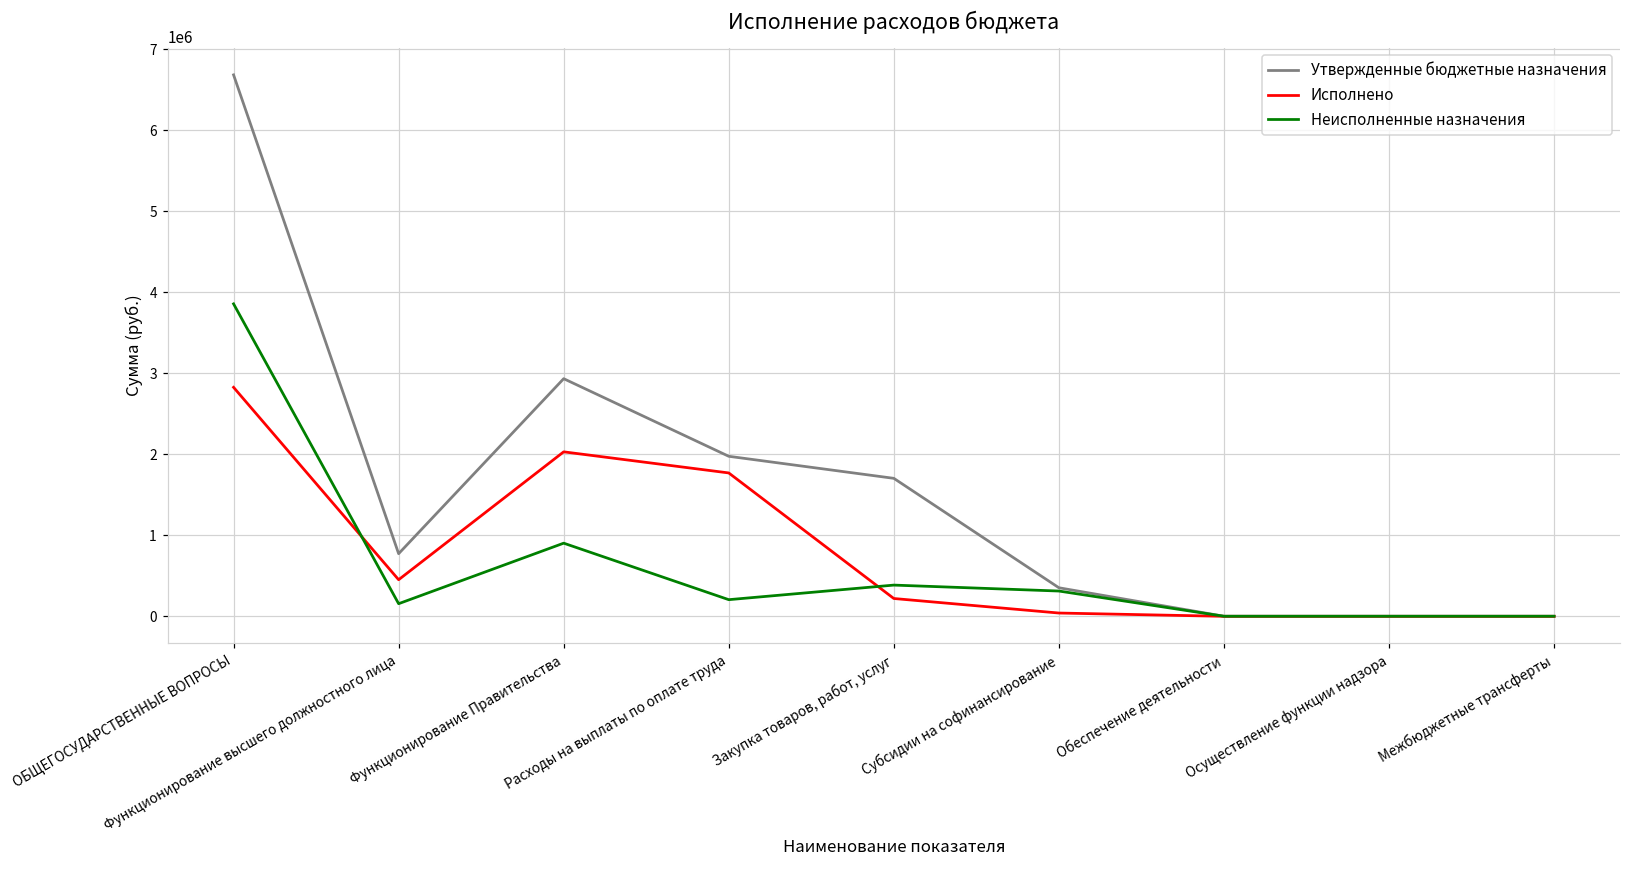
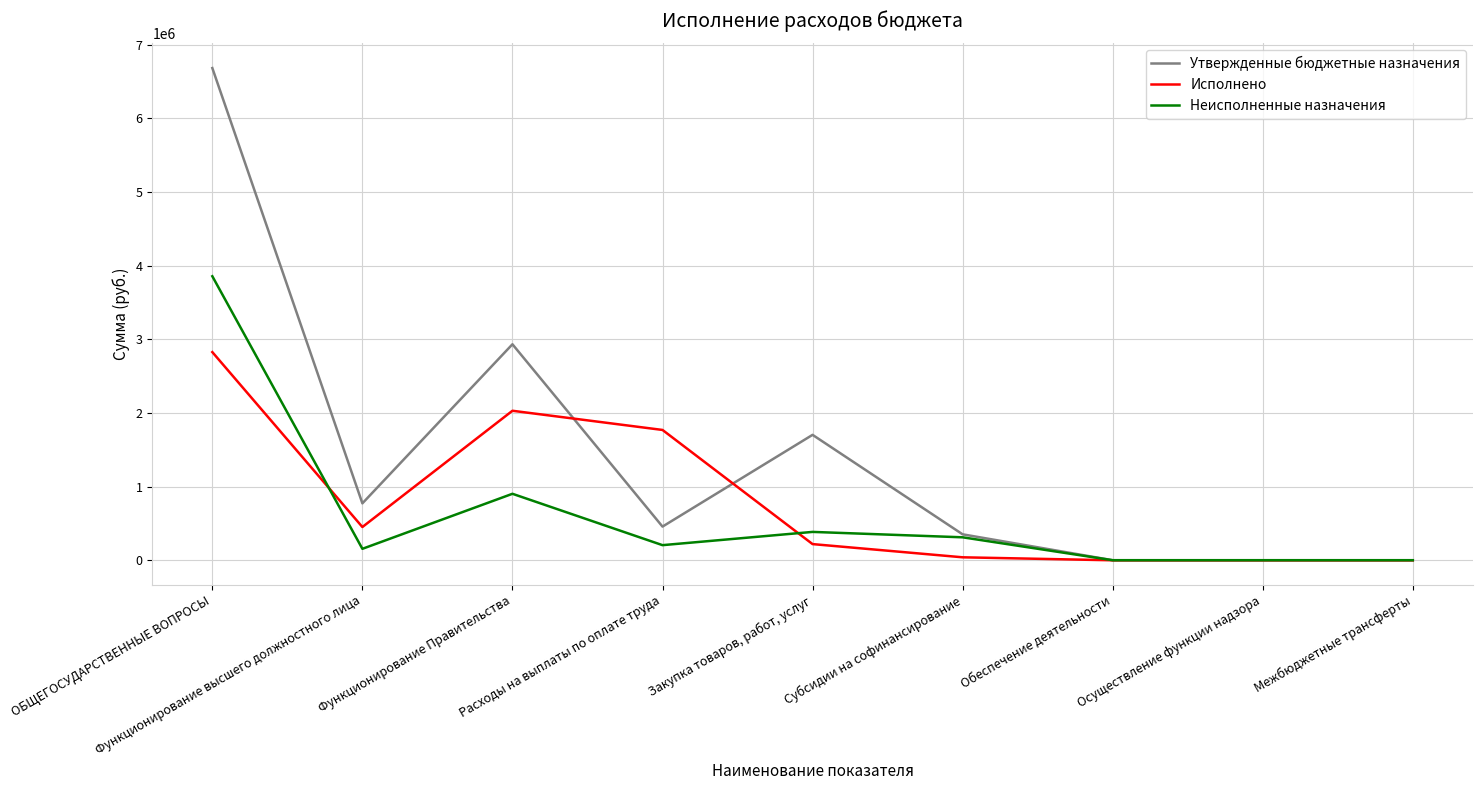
Утвержденные бюджетные назначения, Расходы на выплаты по оплате труда: 2000000 -> 500000
